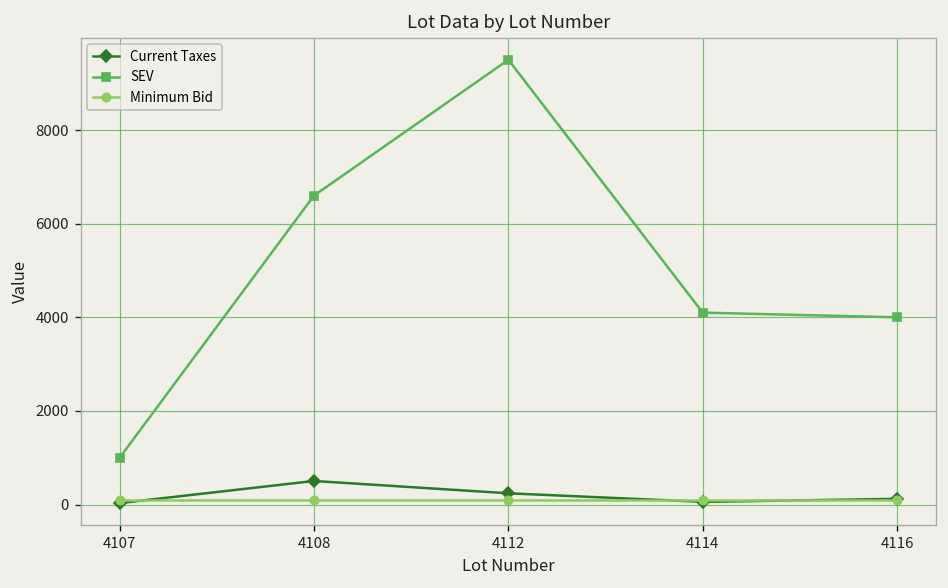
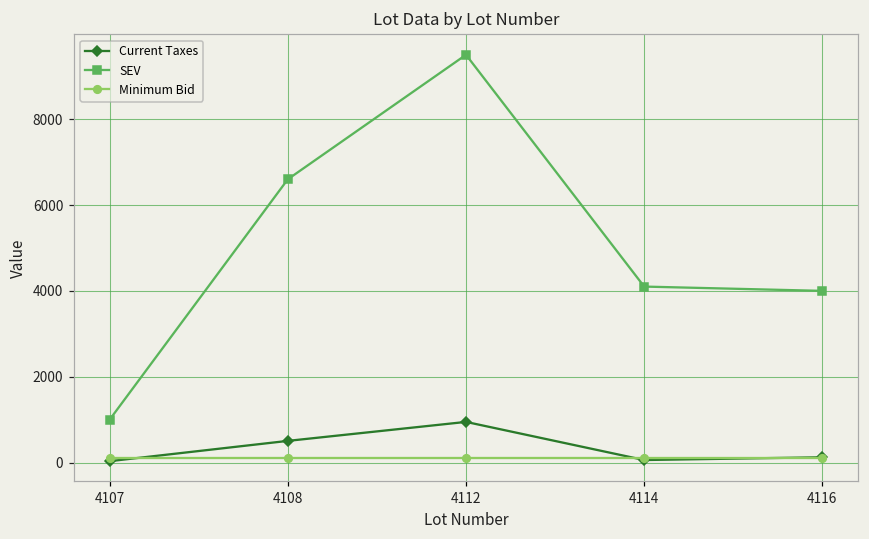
Current Taxes, 4112: 200 -> 900
